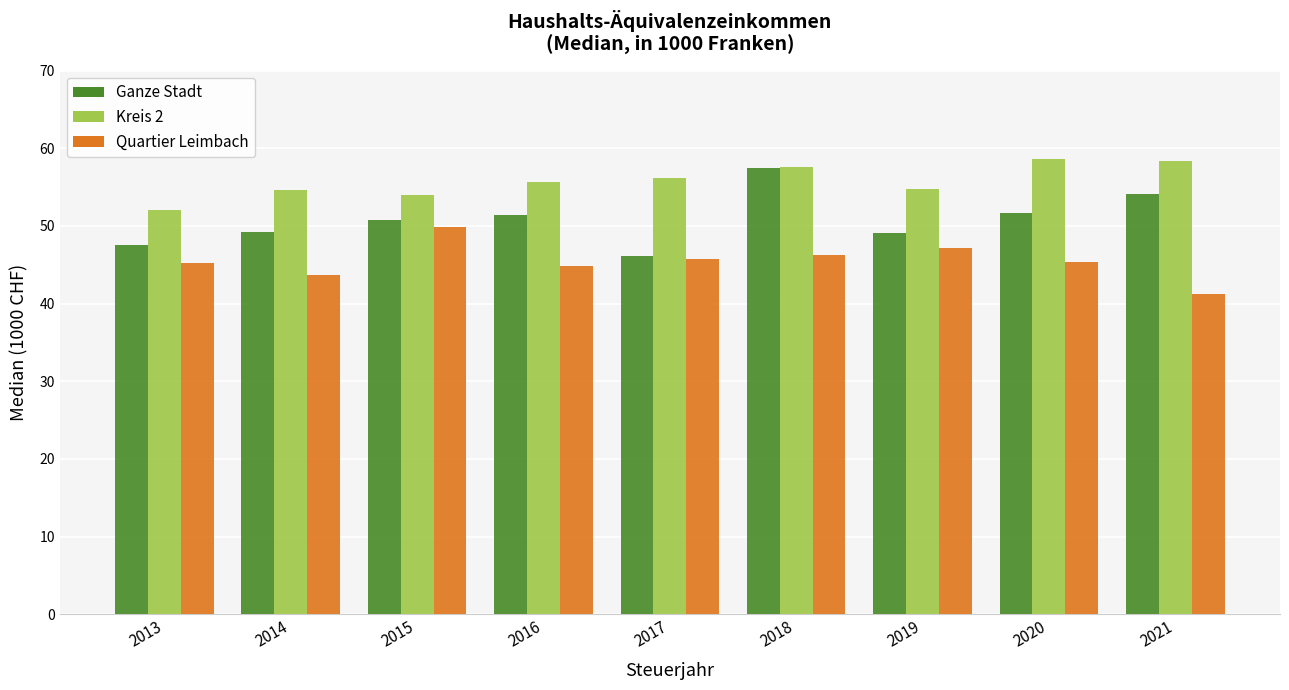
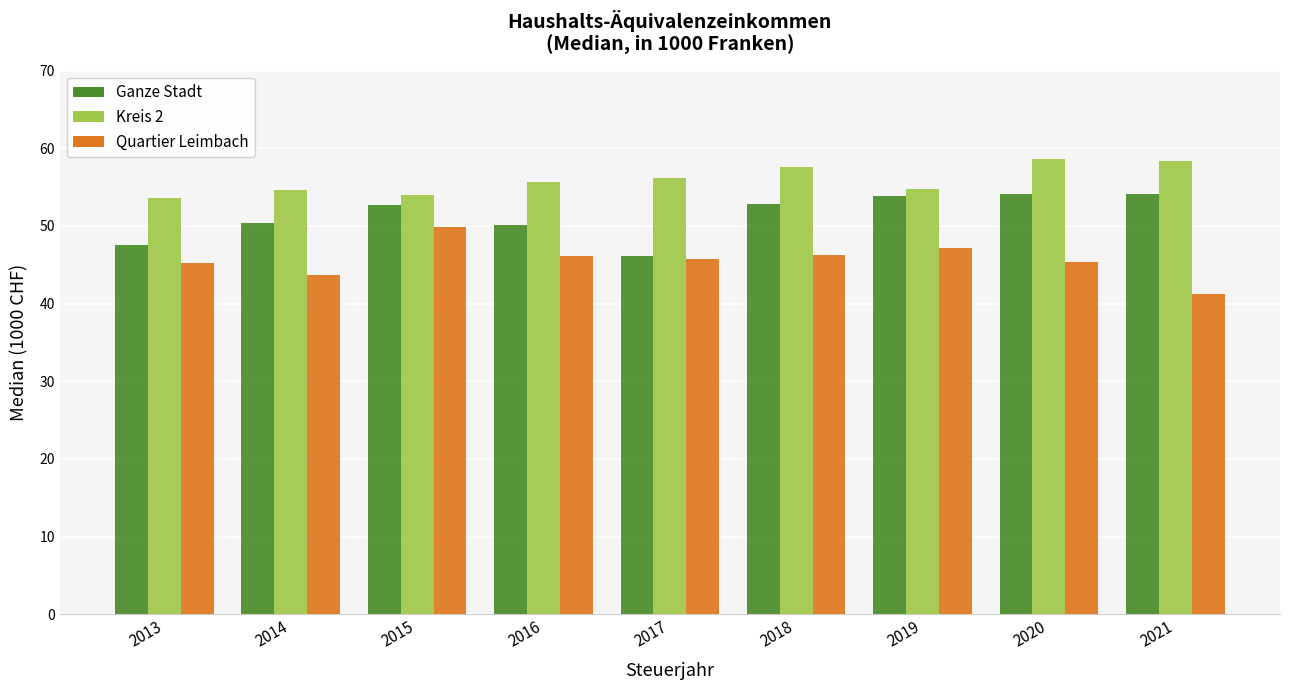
Kreis 2, 2013: 52 -> 54
Ganze Stadt, 2014: 49 -> 50
Ganze Stadt, 2015: 51 -> 53
Ganze Stadt, 2016: 51 -> 50
Quartier Leimbach, 2016: 45 -> 46
Ganze Stadt, 2018: 58 -> 53
Ganze Stadt, 2019: 49 -> 54
Ganze Stadt, 2020: 52 -> 54
